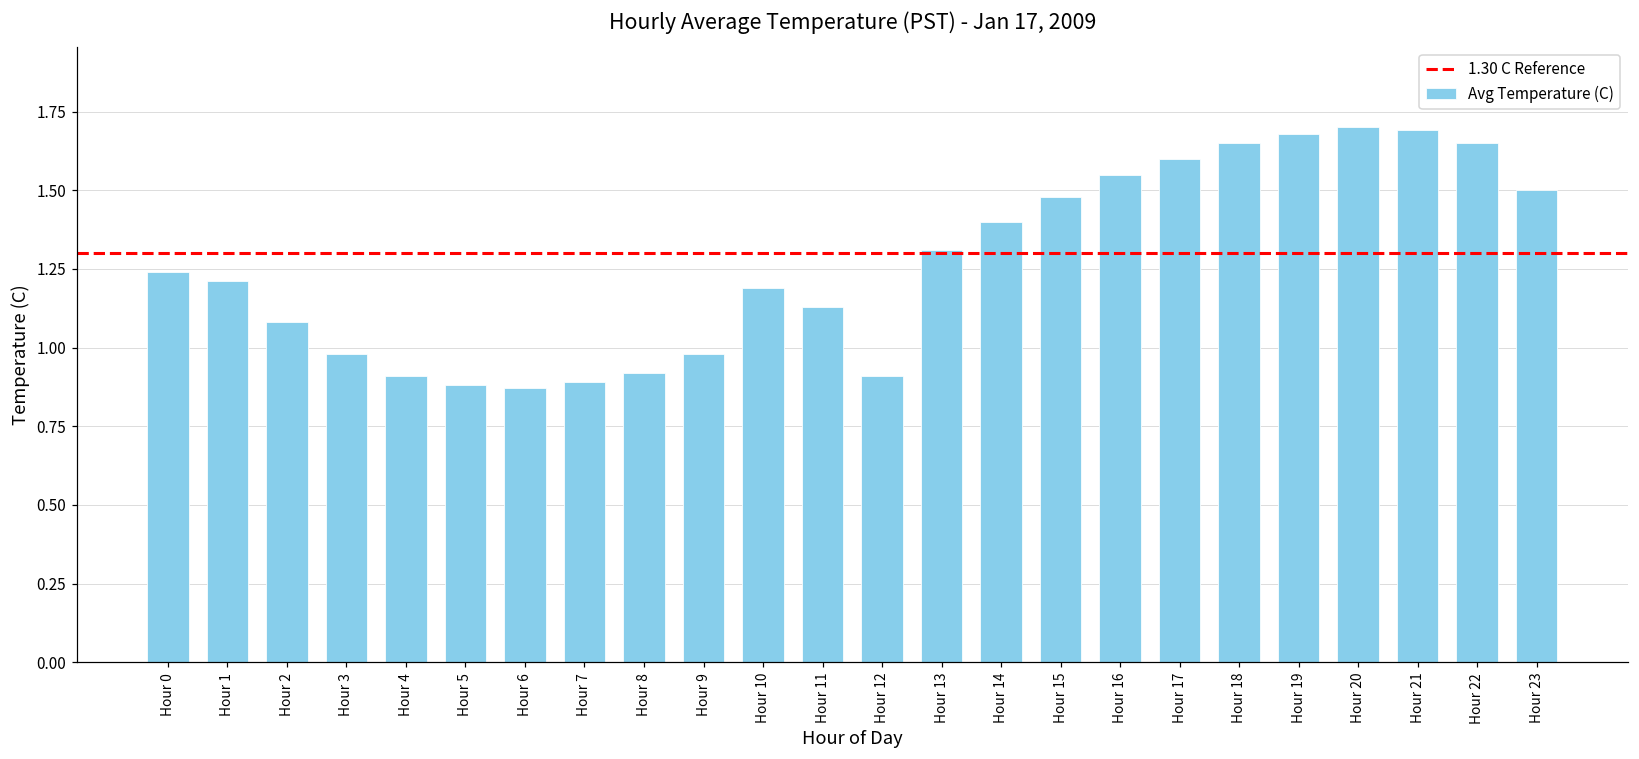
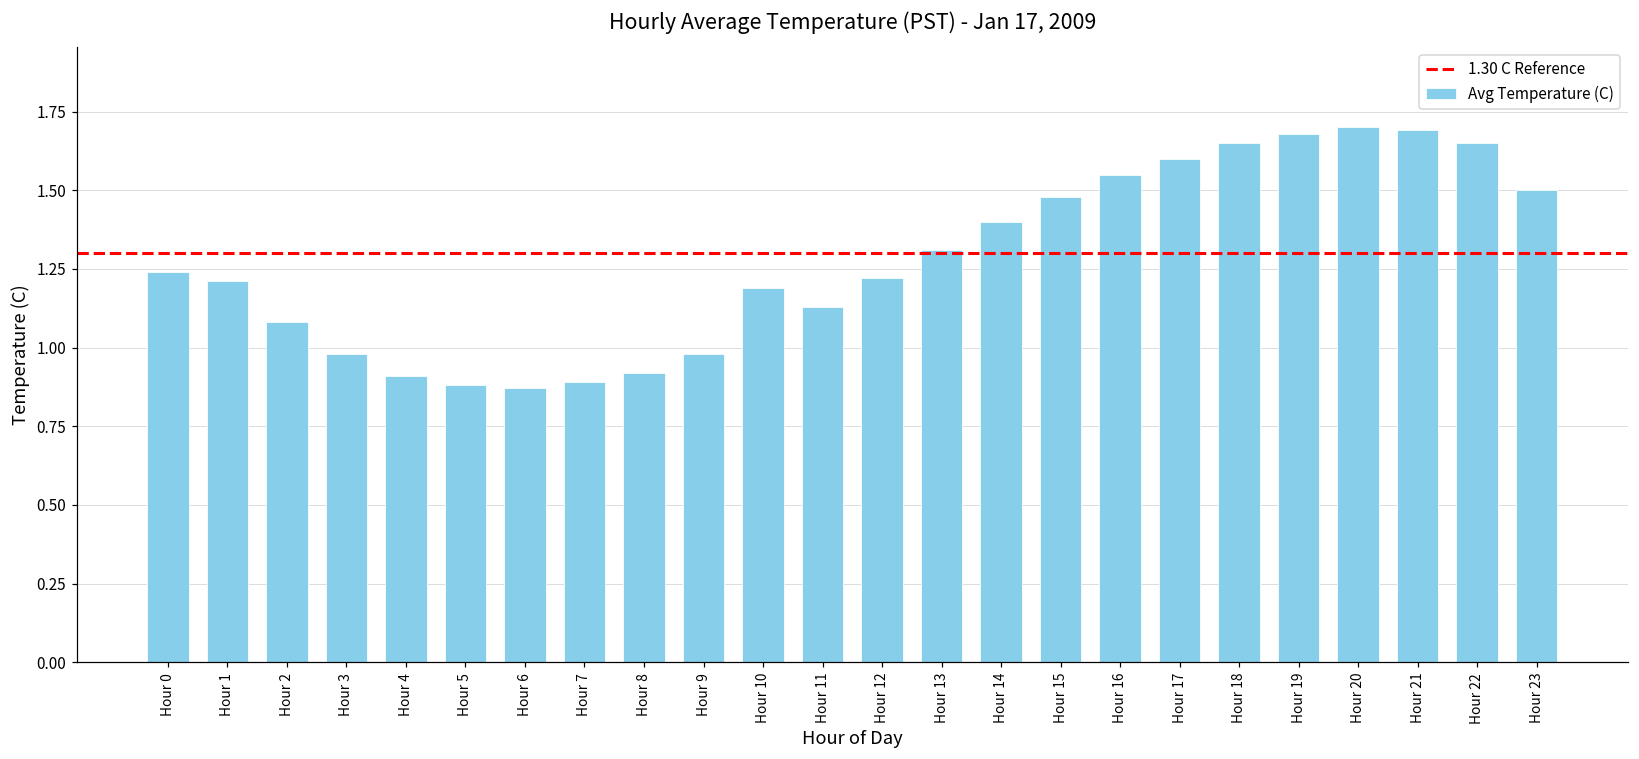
Hour 12: 0.91 -> 1.22
